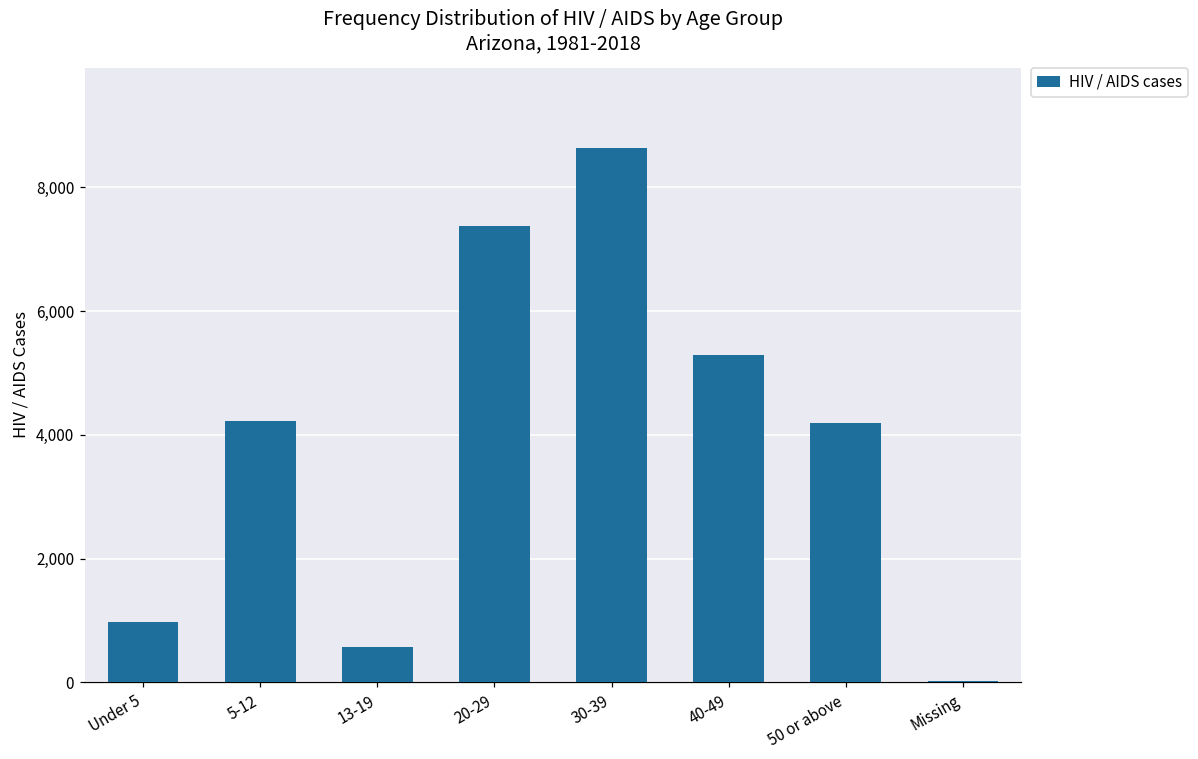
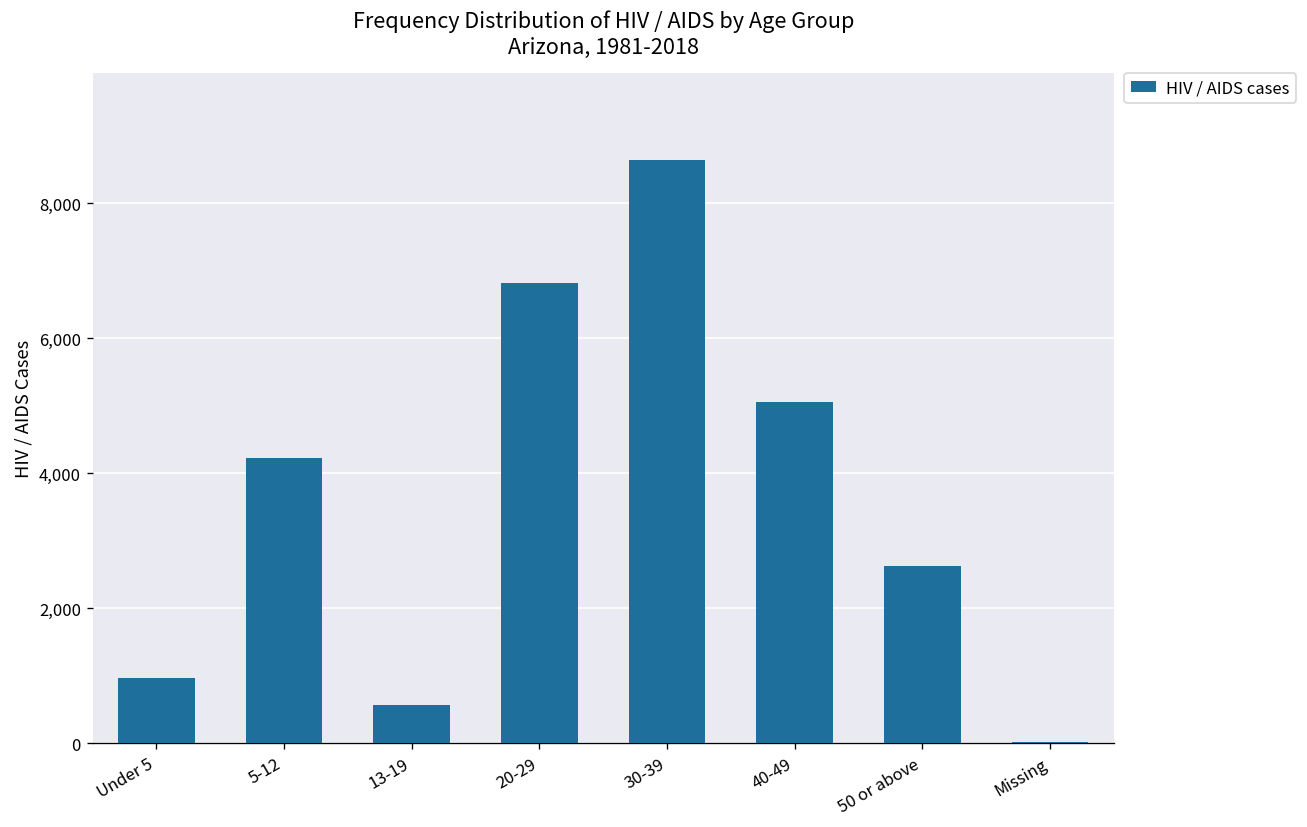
20-29: 7,400 -> 6,800
40-49: 5,300 -> 5,100
50 or above: 4,200 -> 2,600
